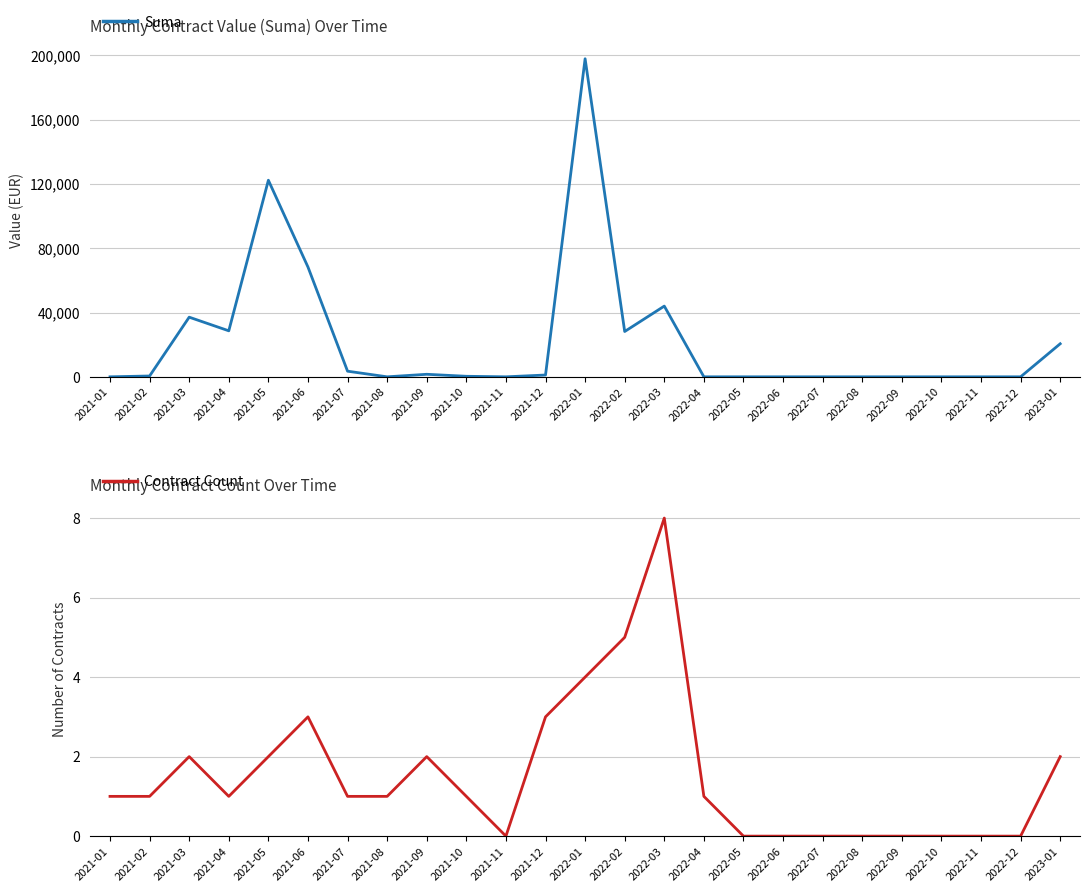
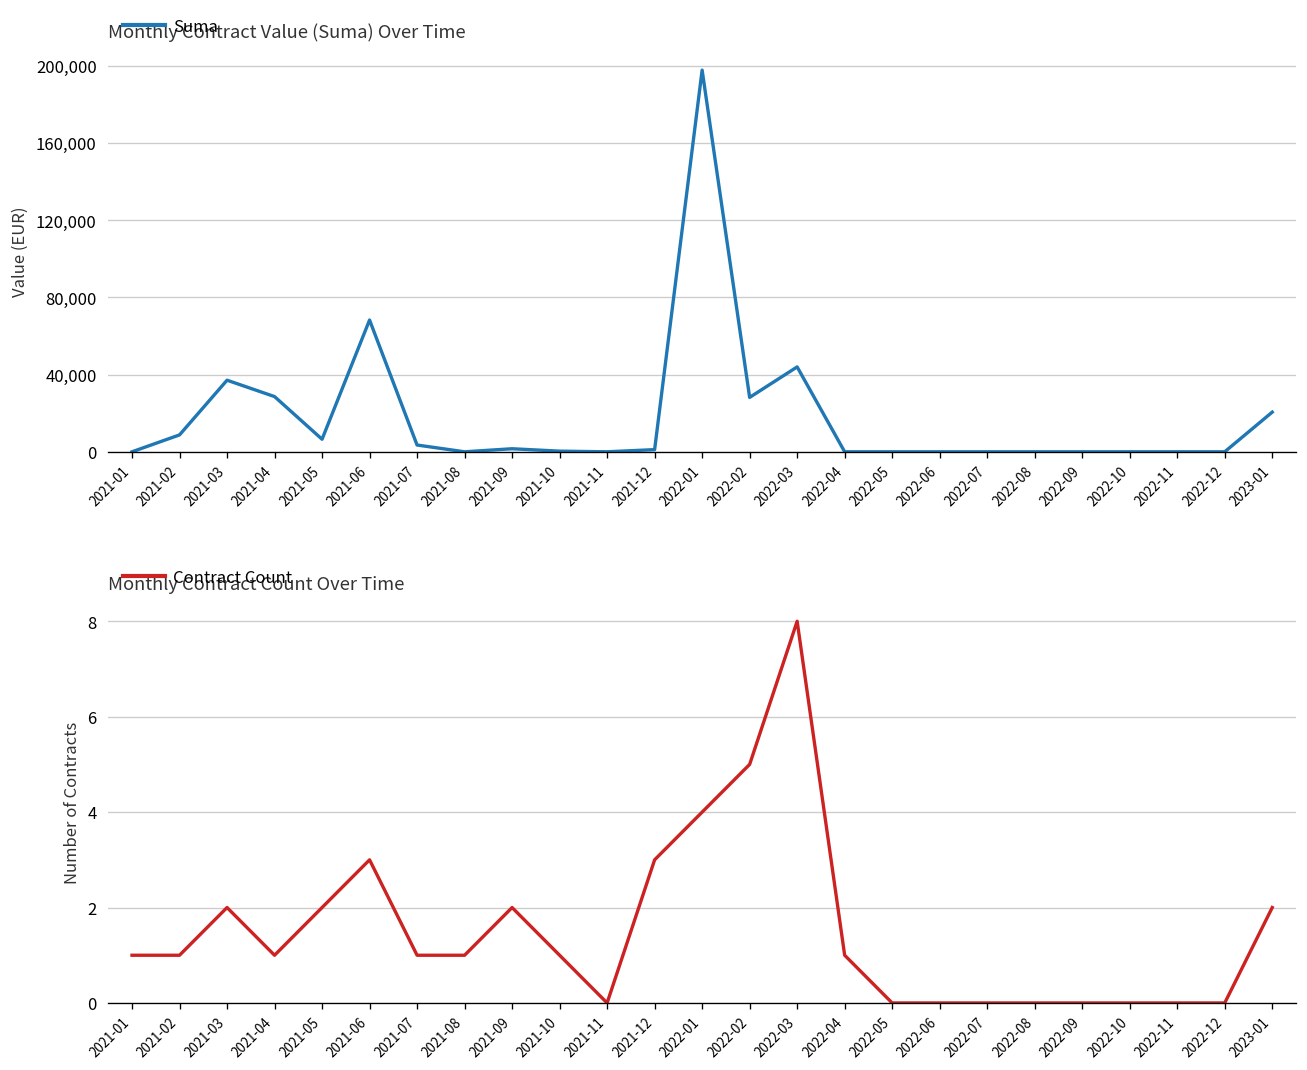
Monthly Contract Value (Suma) Over Time, 2021-02: 1,000 -> 9,000
Monthly Contract Value (Suma) Over Time, 2021-05: 122,000 -> 7,000
